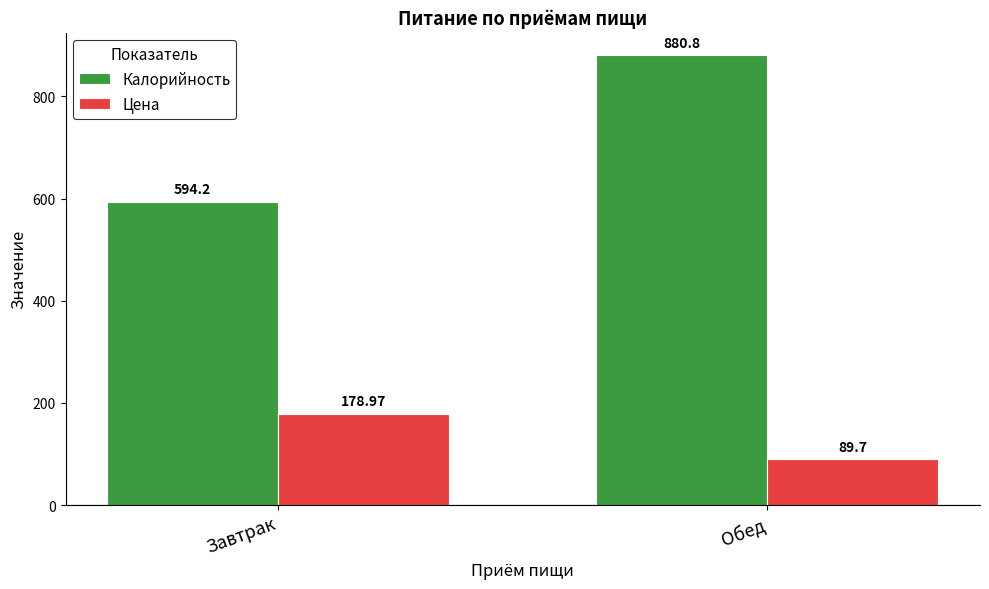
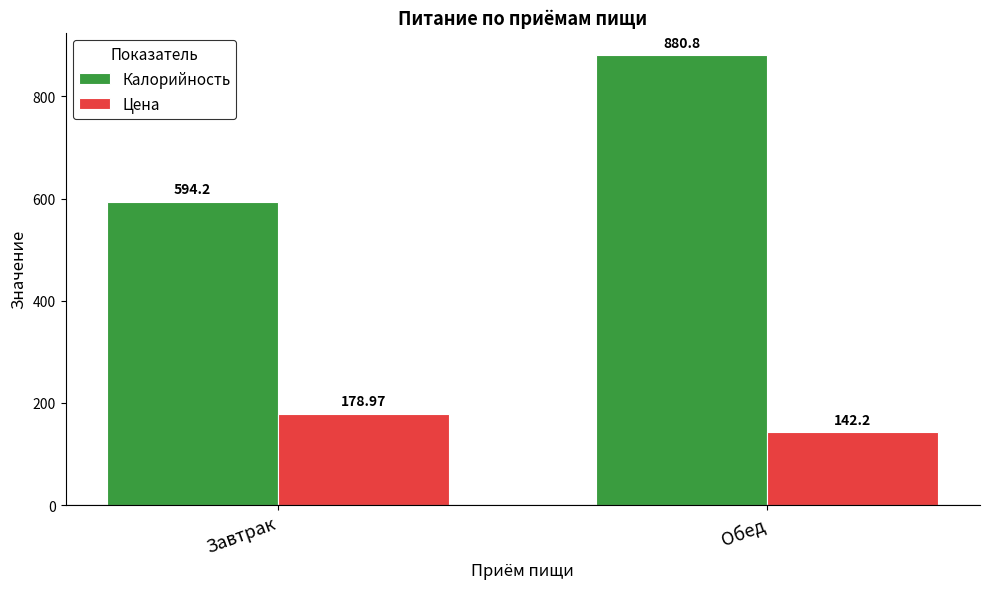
Цена, Обед: 89.7 -> 142.2
